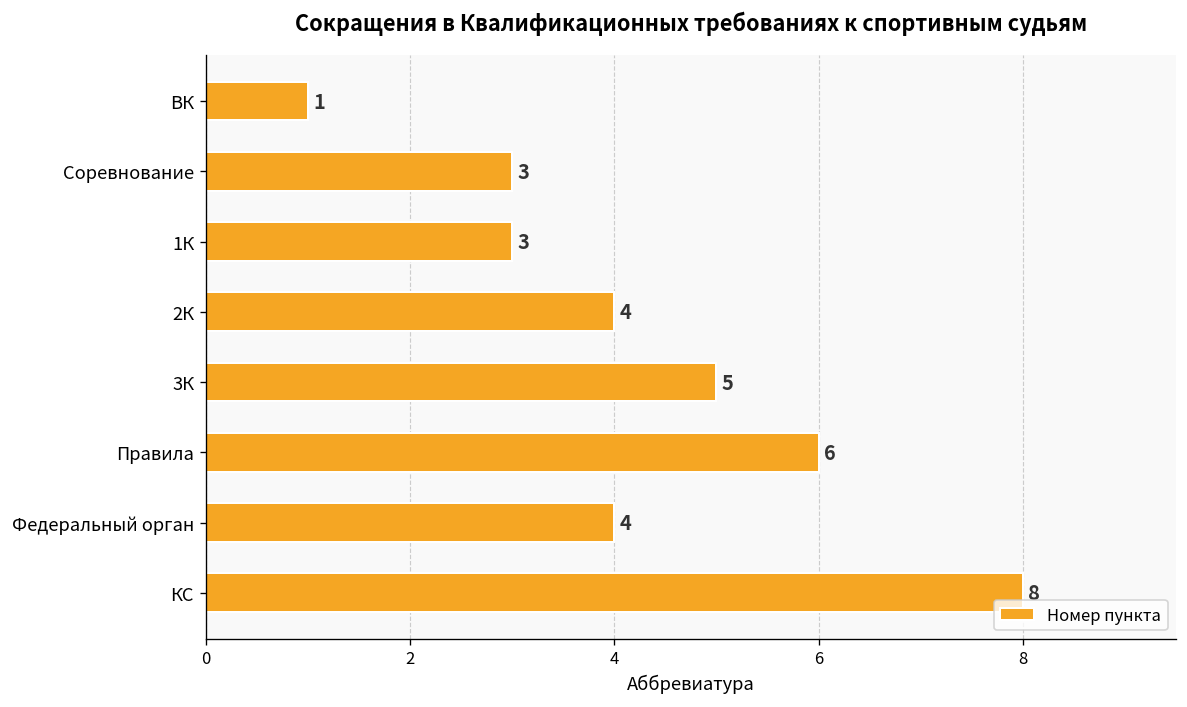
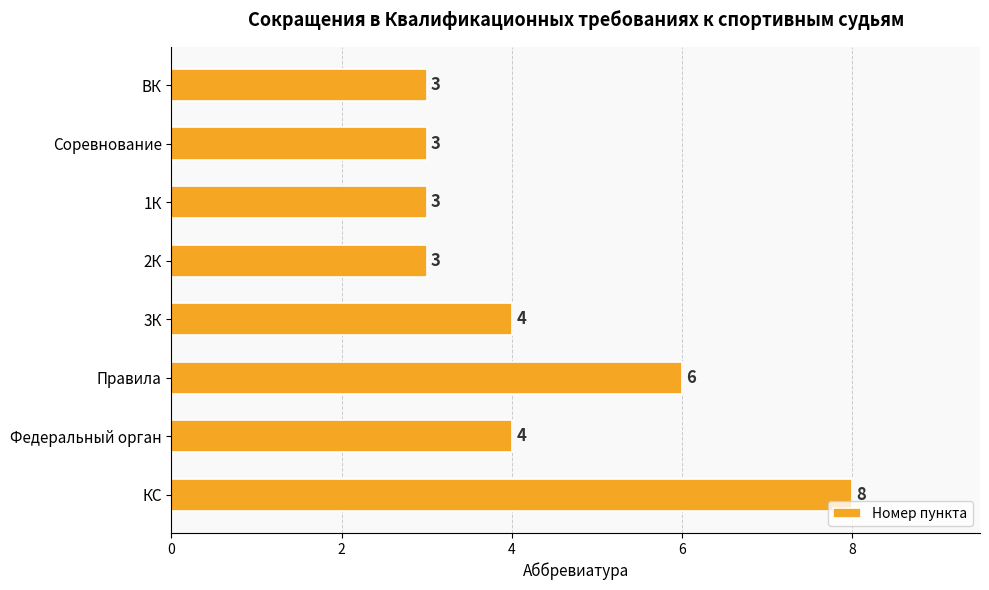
ВК: 1 -> 3
2К: 4 -> 3
3К: 5 -> 4
